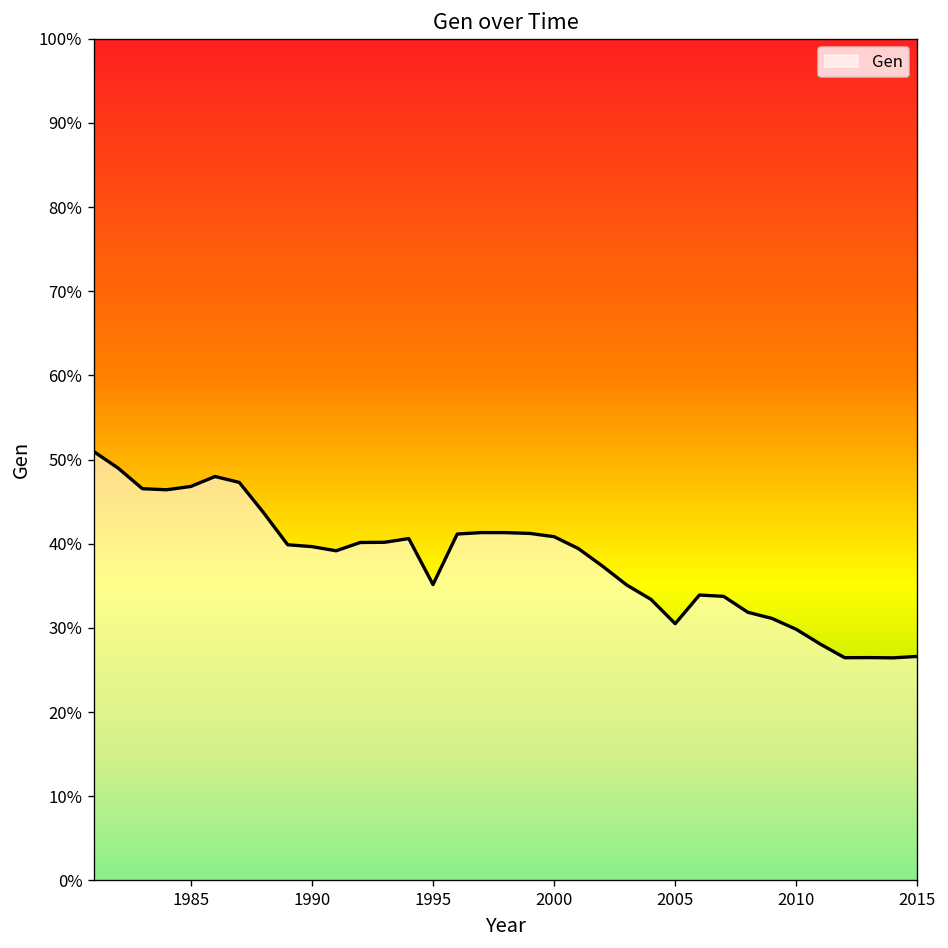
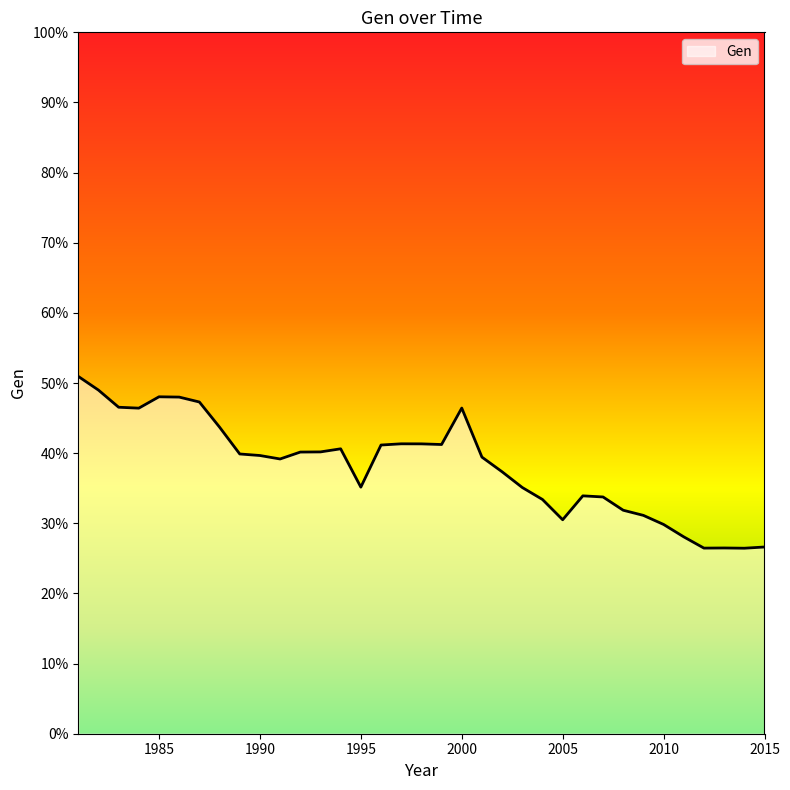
1985: 47% -> 48%
2000: 41% -> 46%
